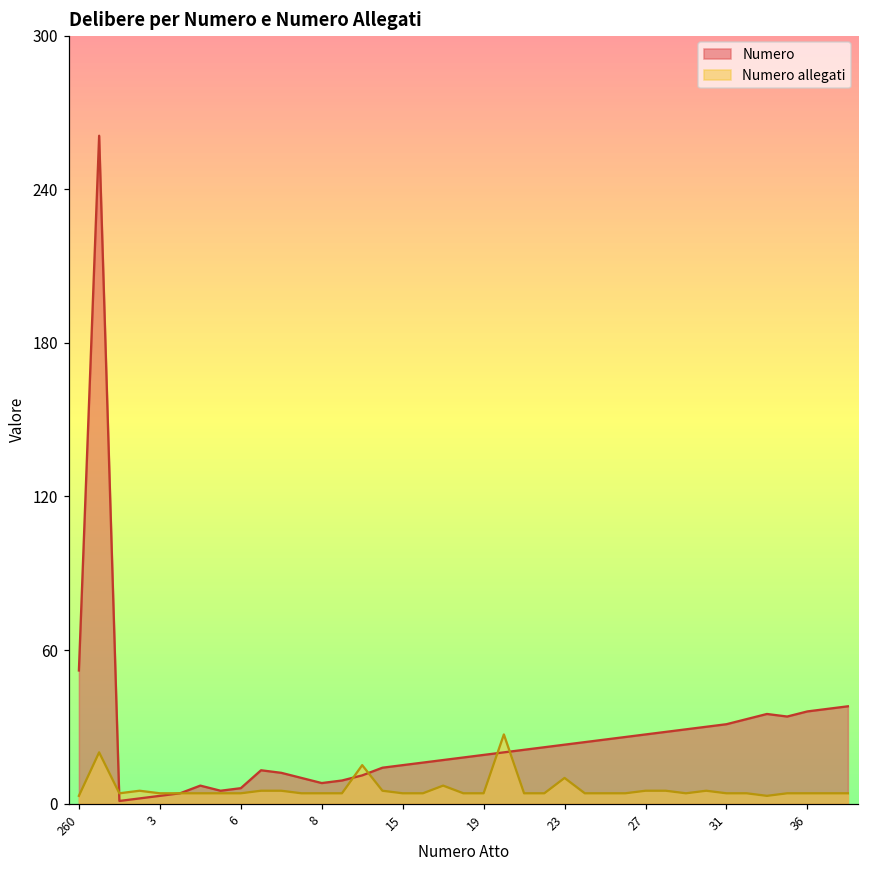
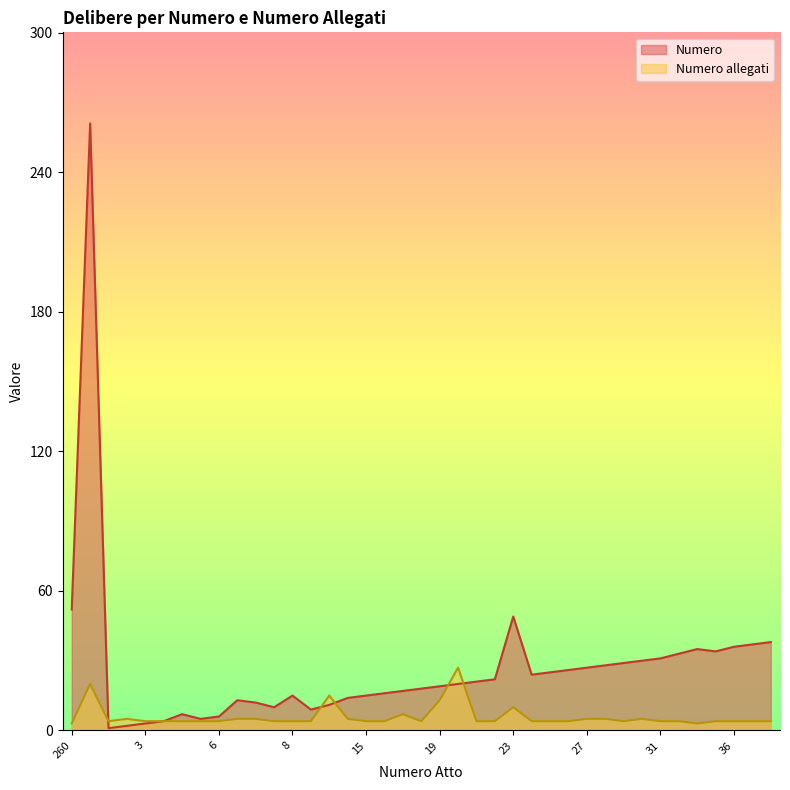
Numero, 8: 8 -> 15
Numero allegati, 19: 4 -> 13
Numero, 23: 23 -> 49
